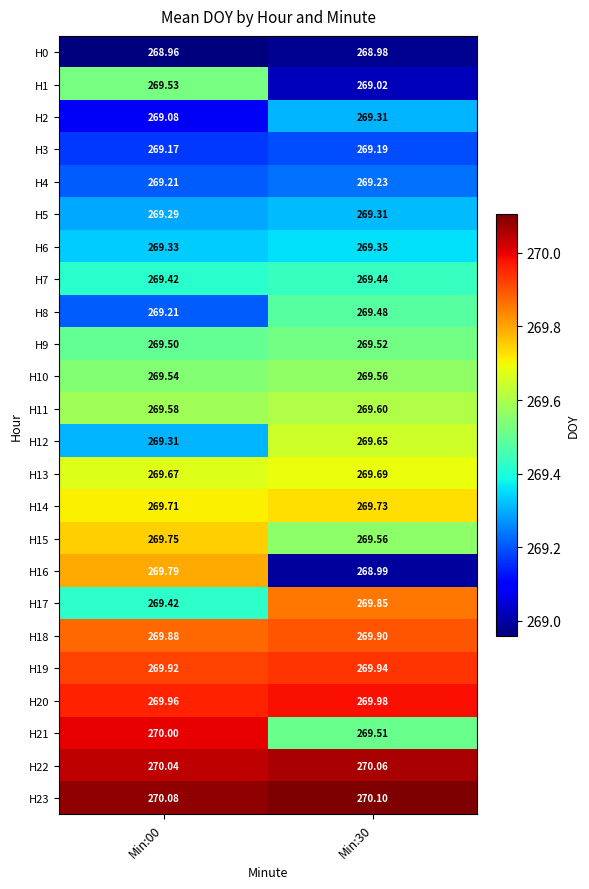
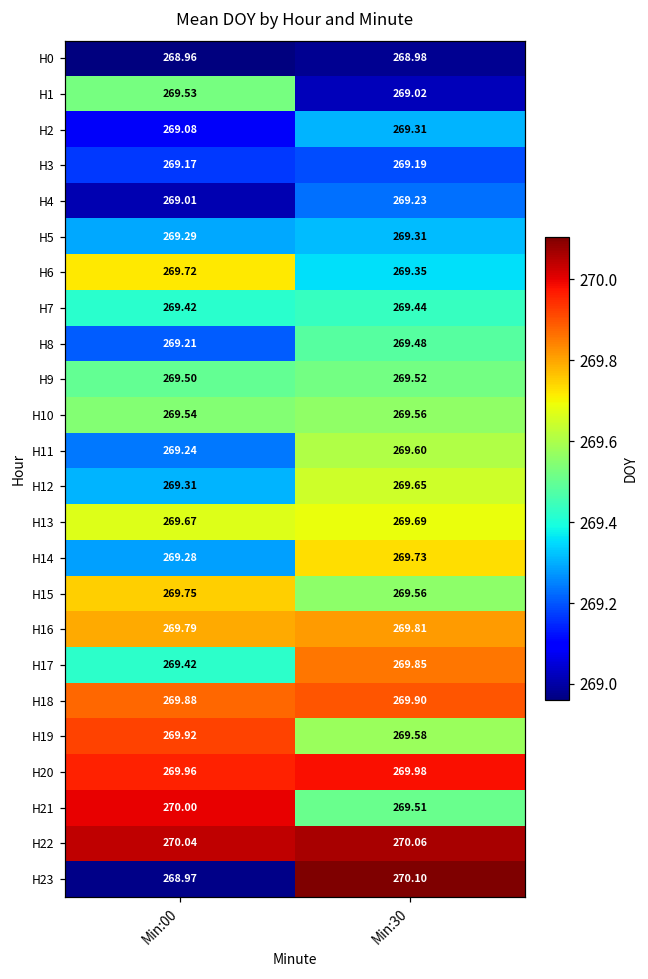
H4, Min:00: 269.21 -> 269.01
H6, Min:00: 269.33 -> 269.72
H11, Min:00: 269.58 -> 269.24
H14, Min:00: 269.71 -> 269.28
H16, Min:30: 268.99 -> 269.81
H19, Min:30: 269.94 -> 269.58
H23, Min:00: 270.08 -> 268.97
